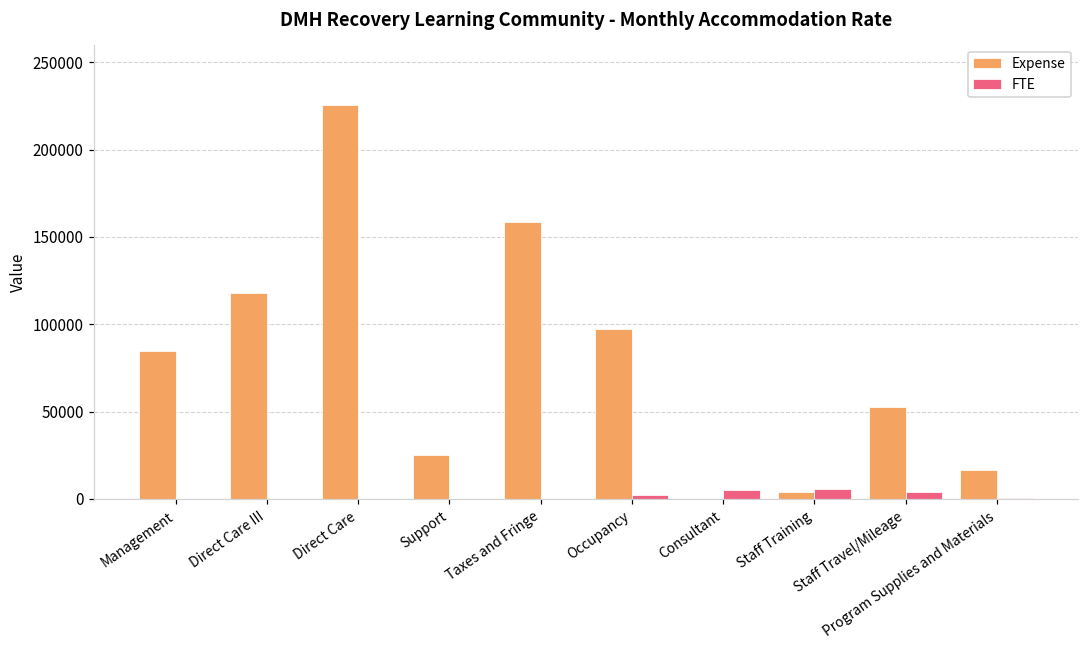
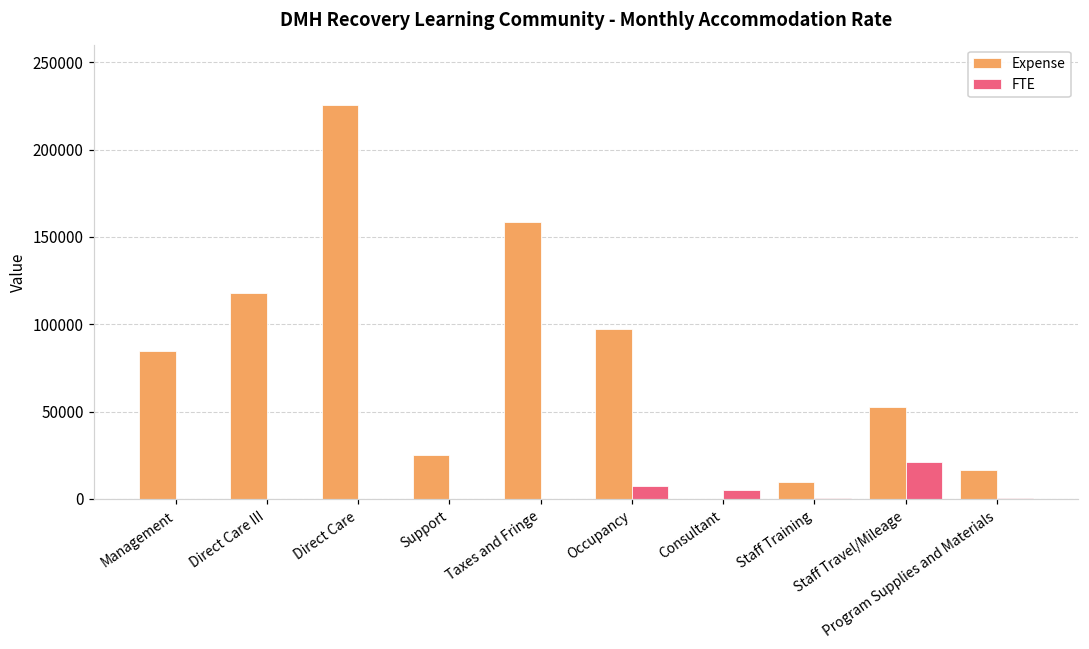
FTE, Occupancy: 3000 -> 8000
Expense, Staff Training: 4000 -> 10000
FTE, Staff Training: 6000 -> 1000
FTE, Staff Travel/Mileage: 4000 -> 21000
